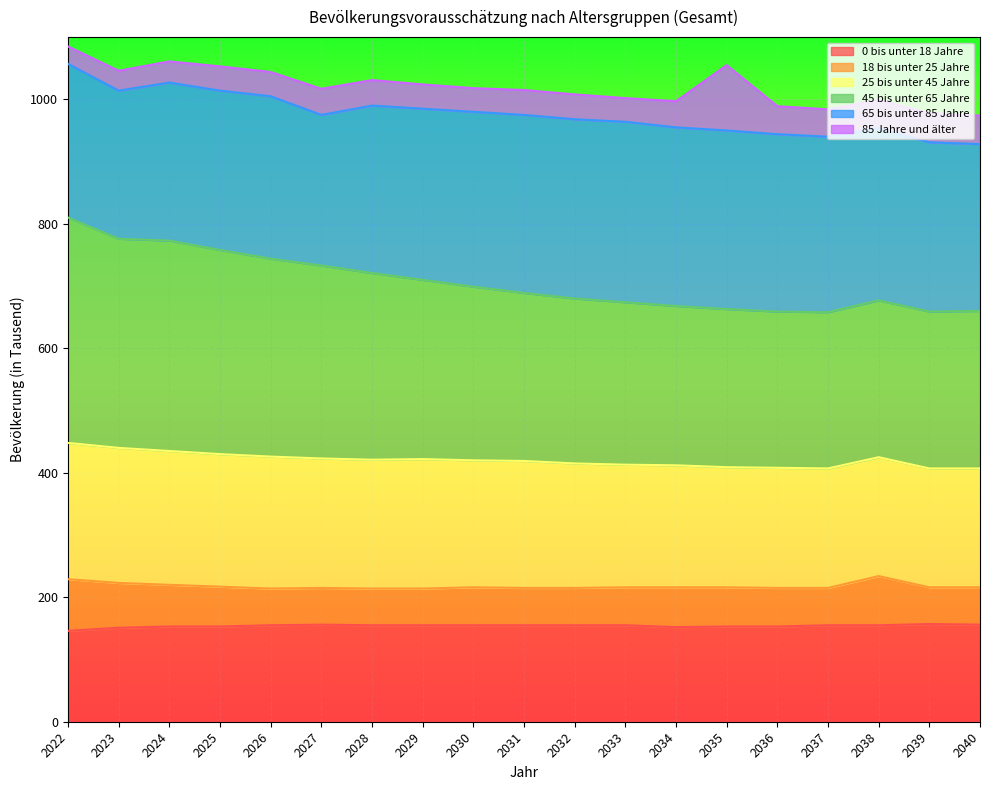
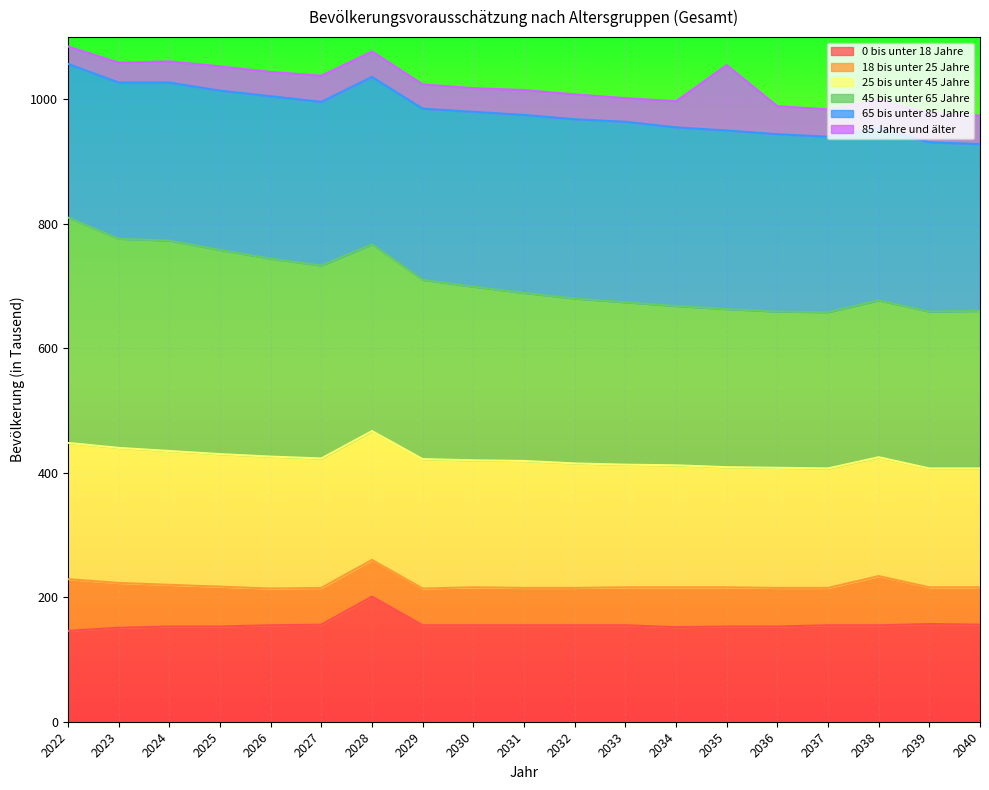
65 bis unter 85 Jahre, 2023: 240 -> 250
65 bis unter 85 Jahre, 2027: 240 -> 260
0 bis unter 18 Jahre, 2028: 160 -> 200
